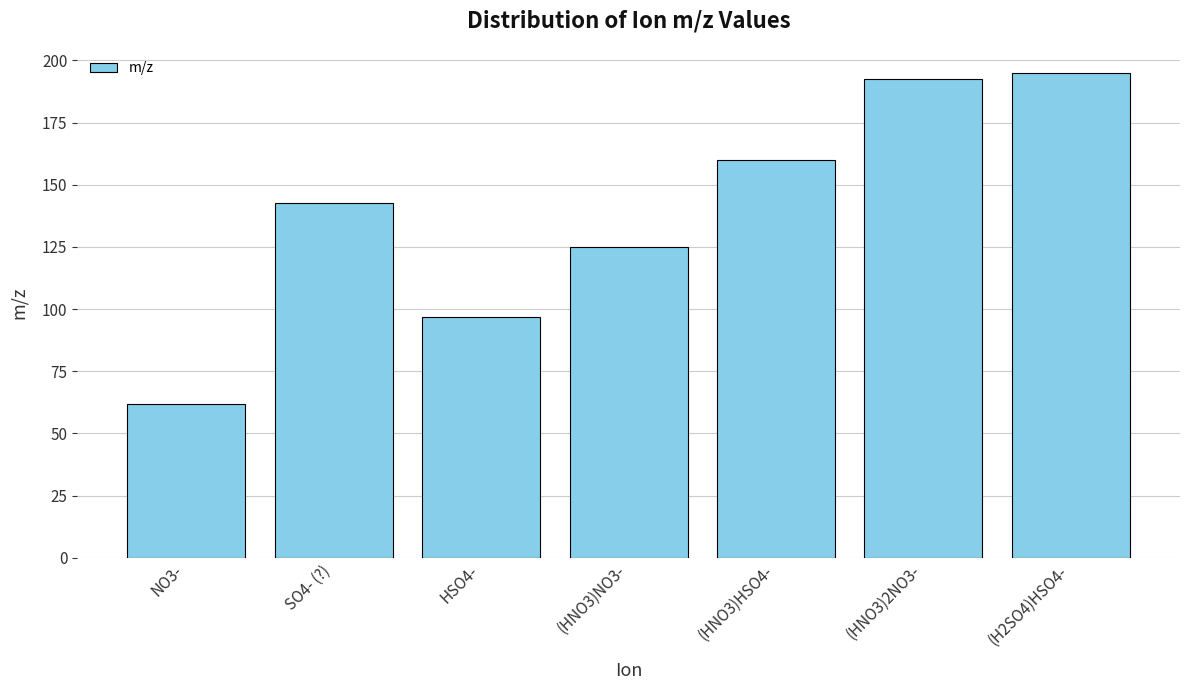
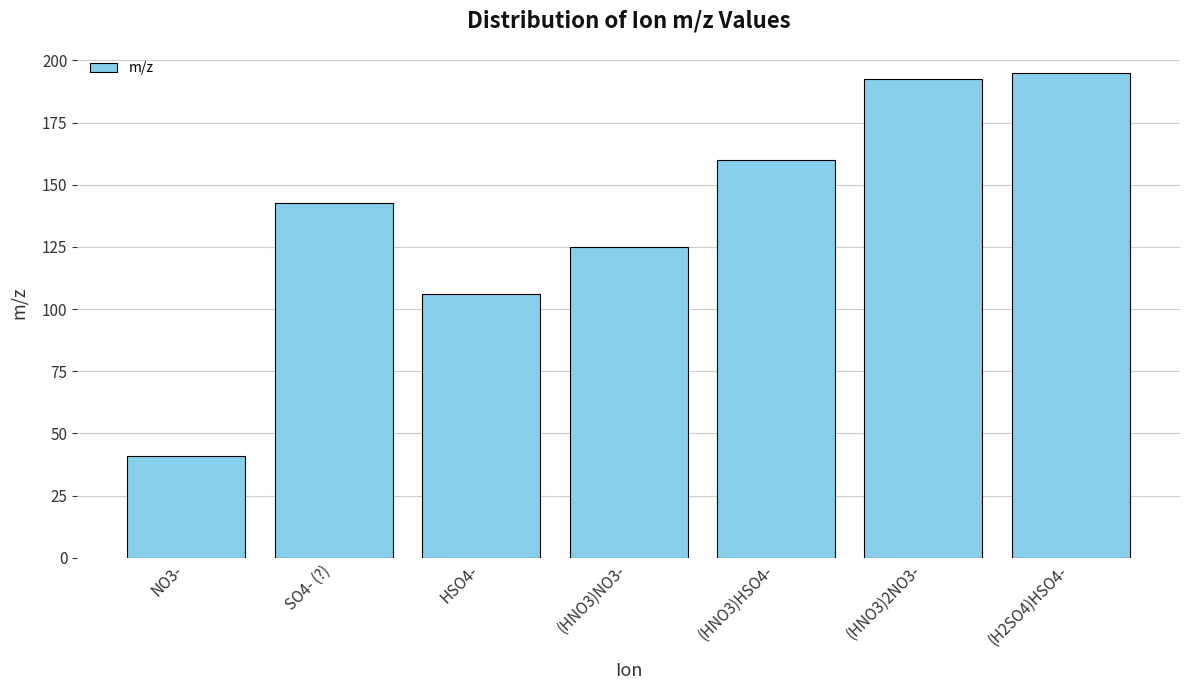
NO3-: 62 -> 41
HSO4-: 97 -> 106
